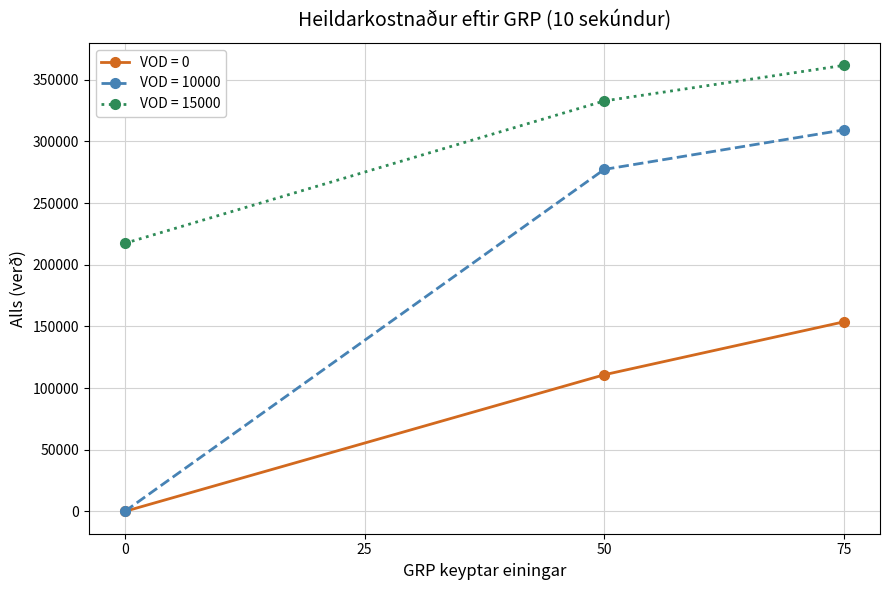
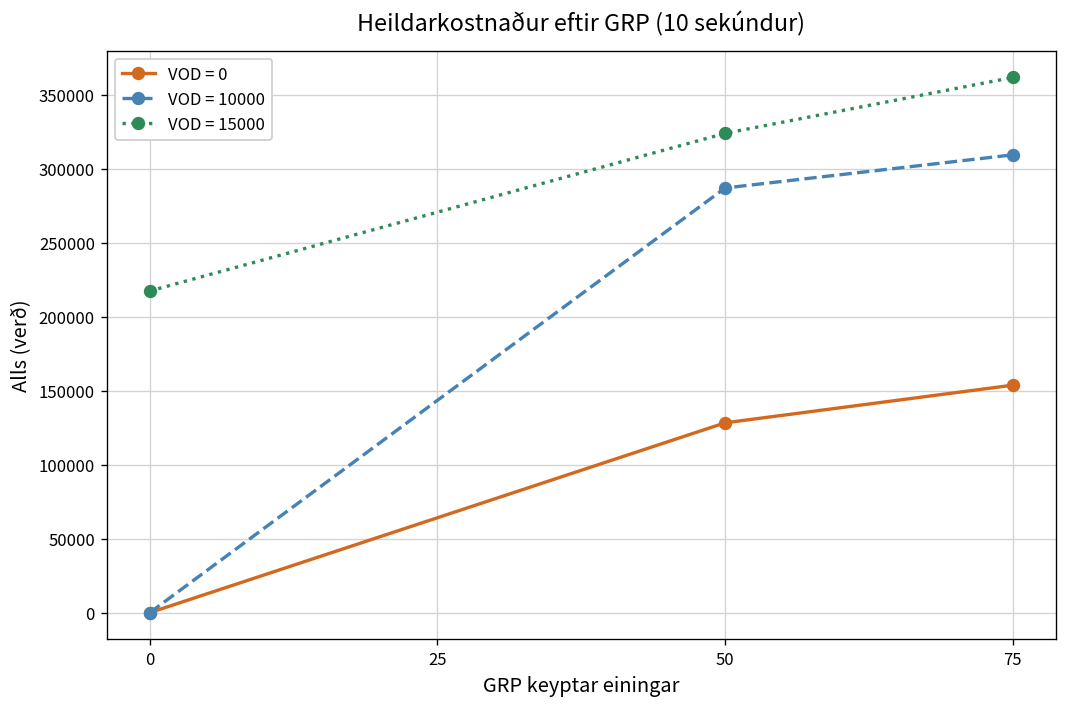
VOD = 0, 50: 111000 -> 128000
VOD = 10000, 50: 277000 -> 287000
VOD = 15000, 50: 333000 -> 324000
